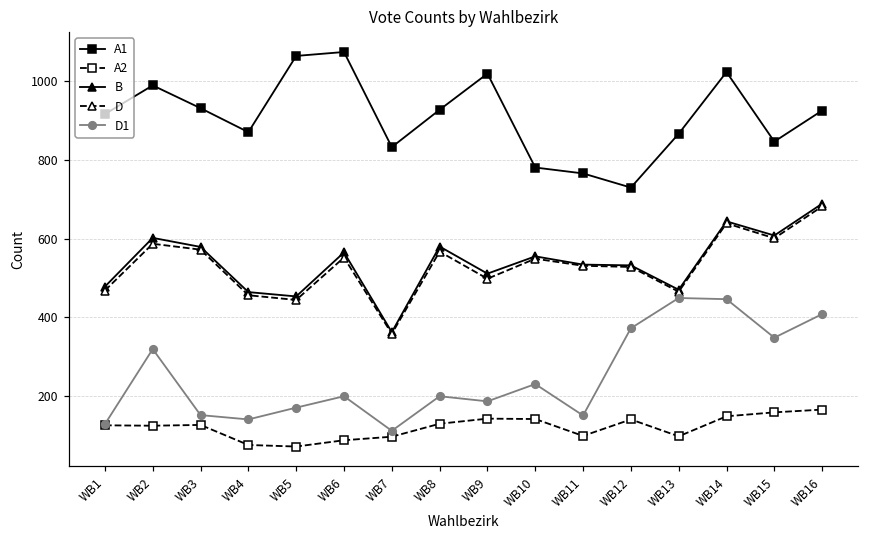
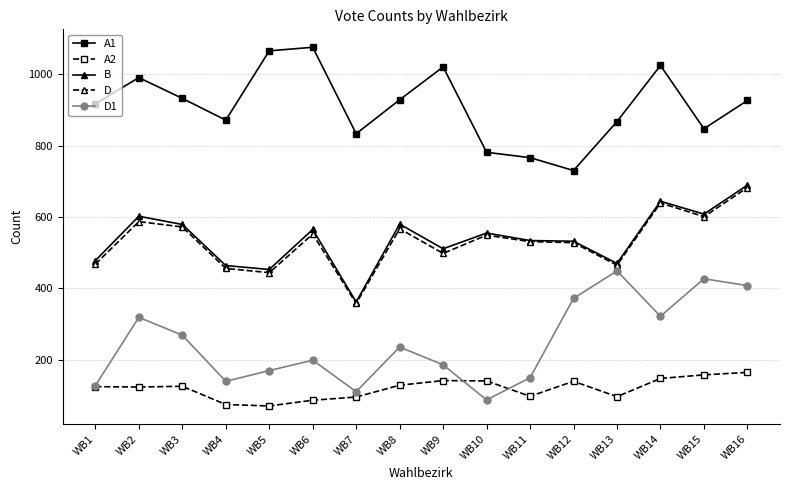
D1, WB3: 150 -> 270
D1, WB8: 200 -> 240
D1, WB10: 230 -> 90
D1, WB14: 450 -> 320
D1, WB15: 350 -> 430
